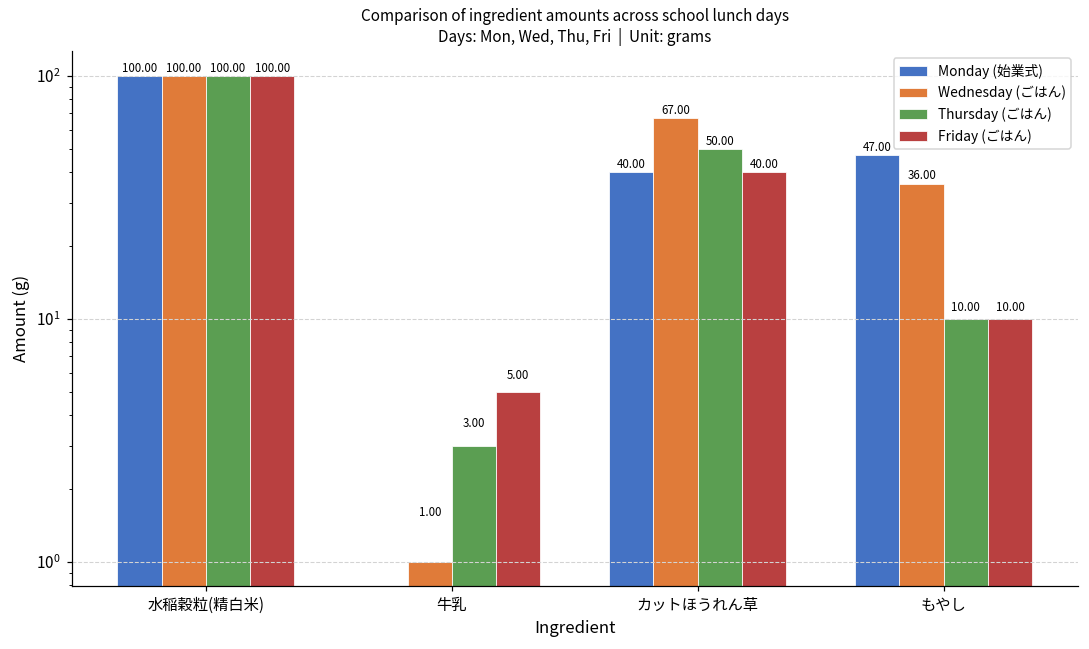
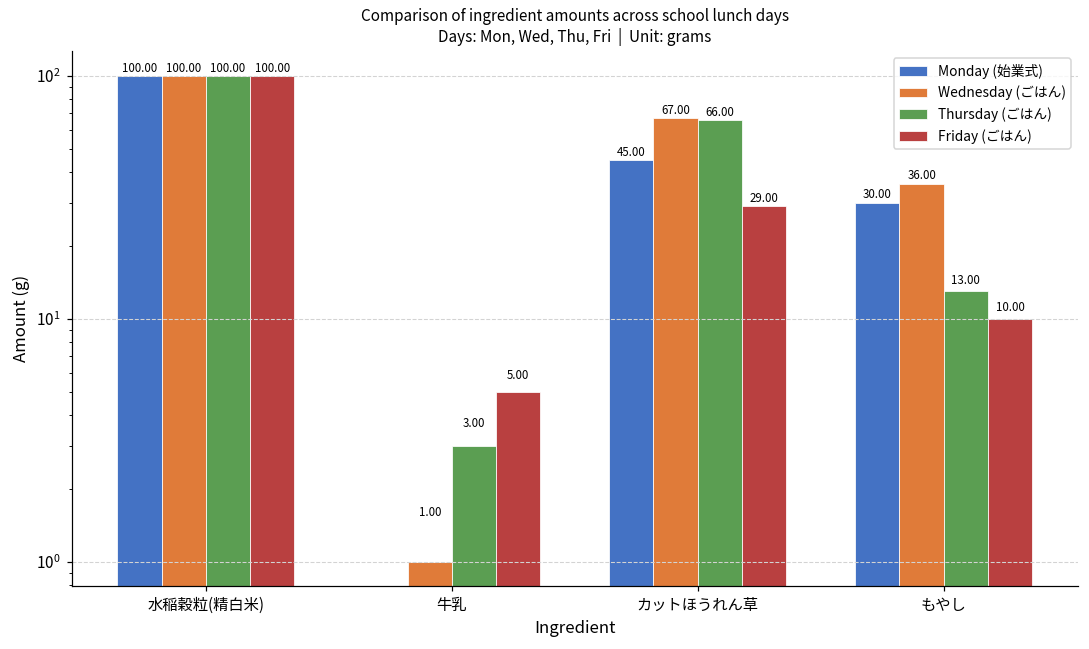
Monday (始業式), カットほうれん草: 40.00 -> 45.00
Thursday (ごはん), カットほうれん草: 50.00 -> 66.00
Friday (ごはん), カットほうれん草: 40.00 -> 29.00
Monday (始業式), もやし: 47.00 -> 30.00
Thursday (ごはん), もやし: 10.00 -> 13.00
